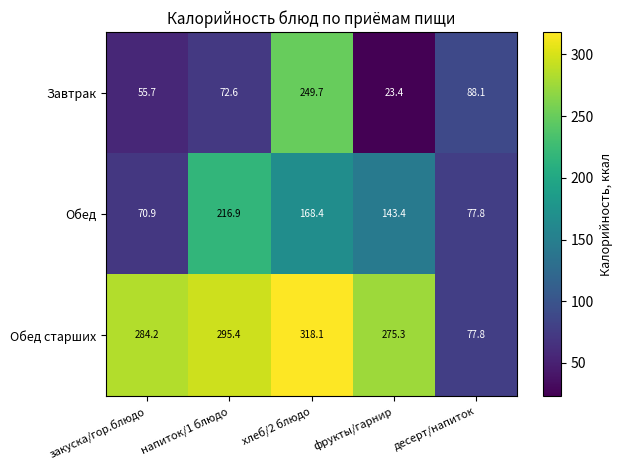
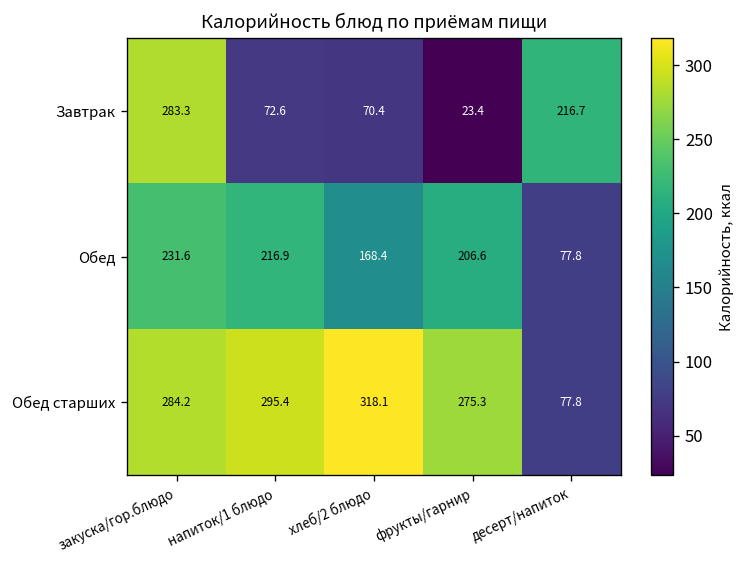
Завтрак, закуска/гор.блюдо: 55.7 -> 283.3
Завтрак, хлеб/2 блюдо: 249.7 -> 70.4
Завтрак, десерт/напиток: 88.1 -> 216.7
Обед, закуска/гор.блюдо: 70.9 -> 231.6
Обед, фрукты/гарнир: 143.4 -> 206.6
